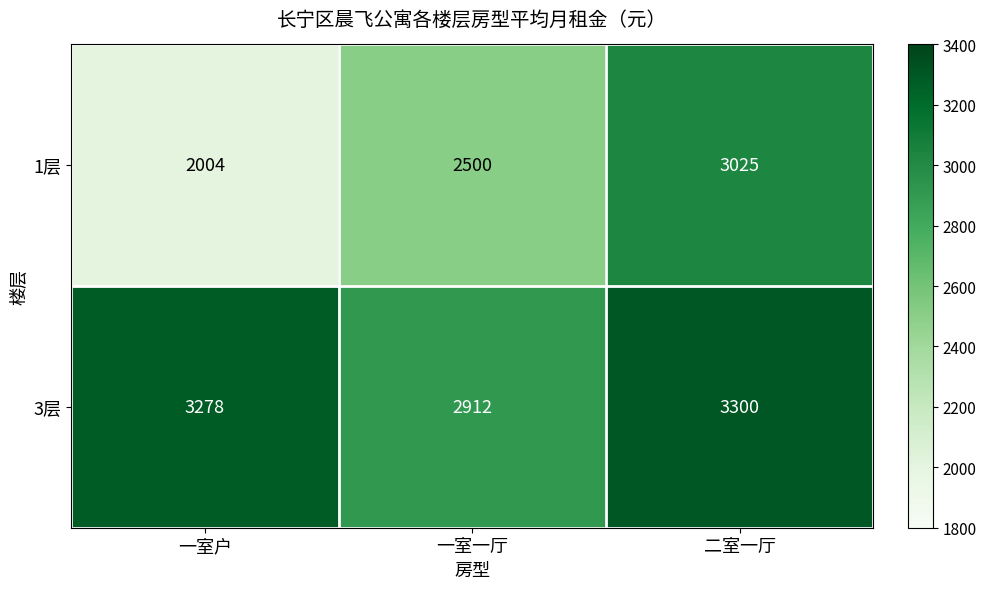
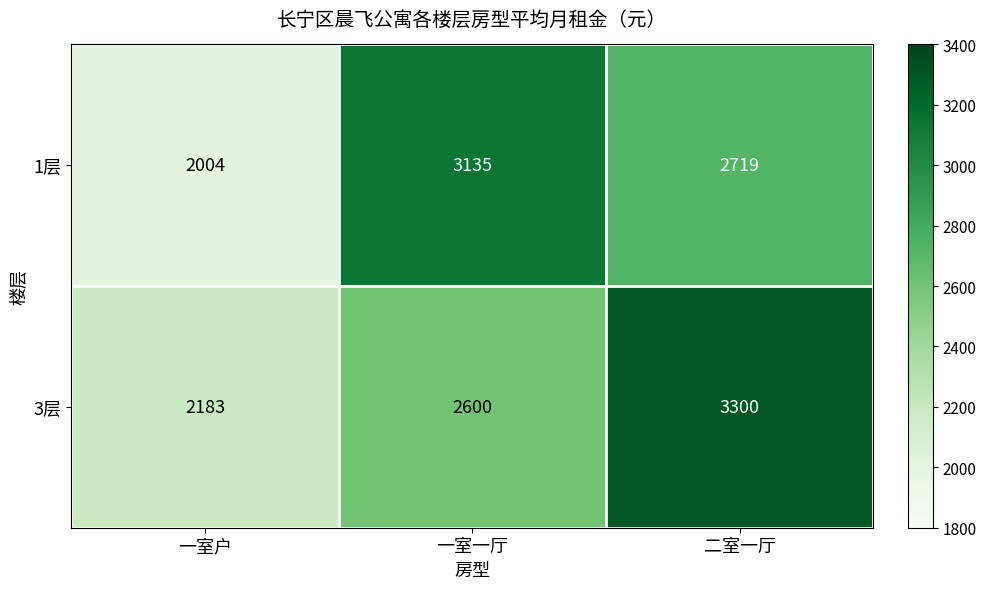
1层, 一室一厅: 2500 -> 3135
1层, 二室一厅: 3025 -> 2719
3层, 一室户: 3278 -> 2183
3层, 一室一厅: 2912 -> 2600
